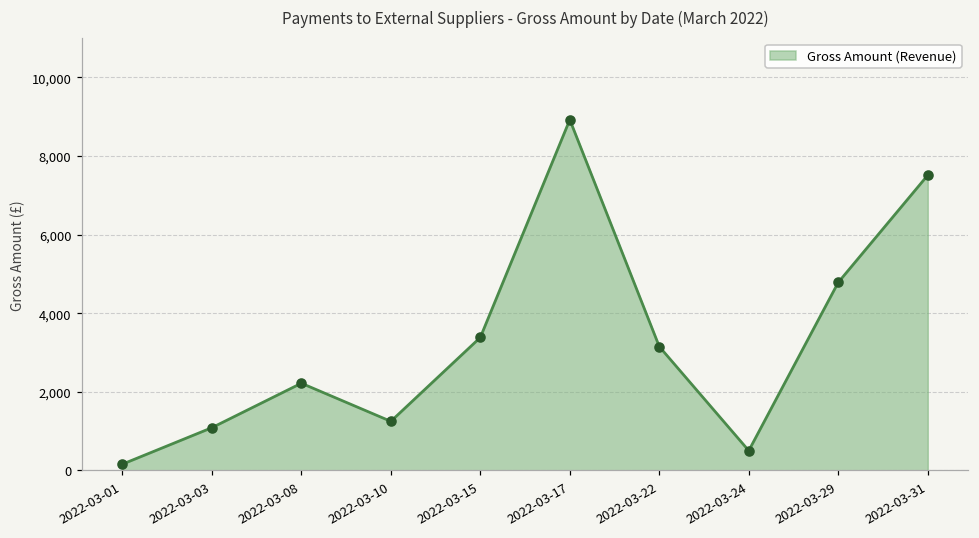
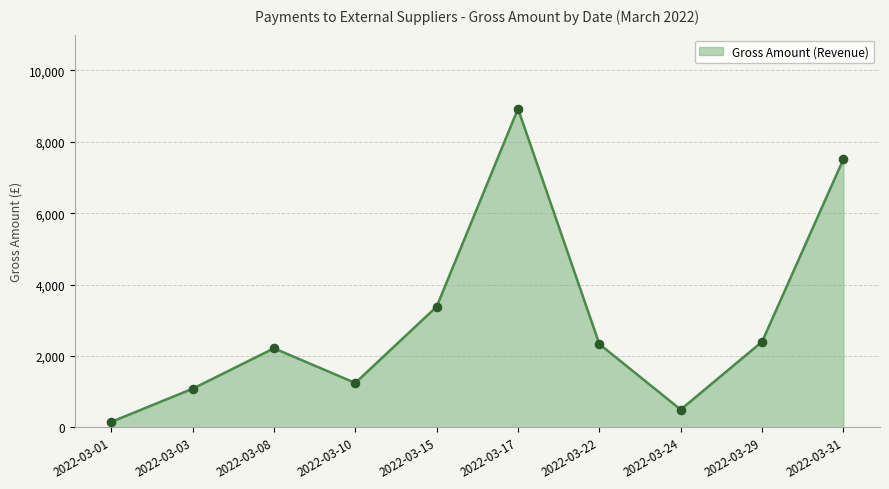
2022-03-22: 3,100 -> 2,300
2022-03-29: 4,800 -> 2,400
